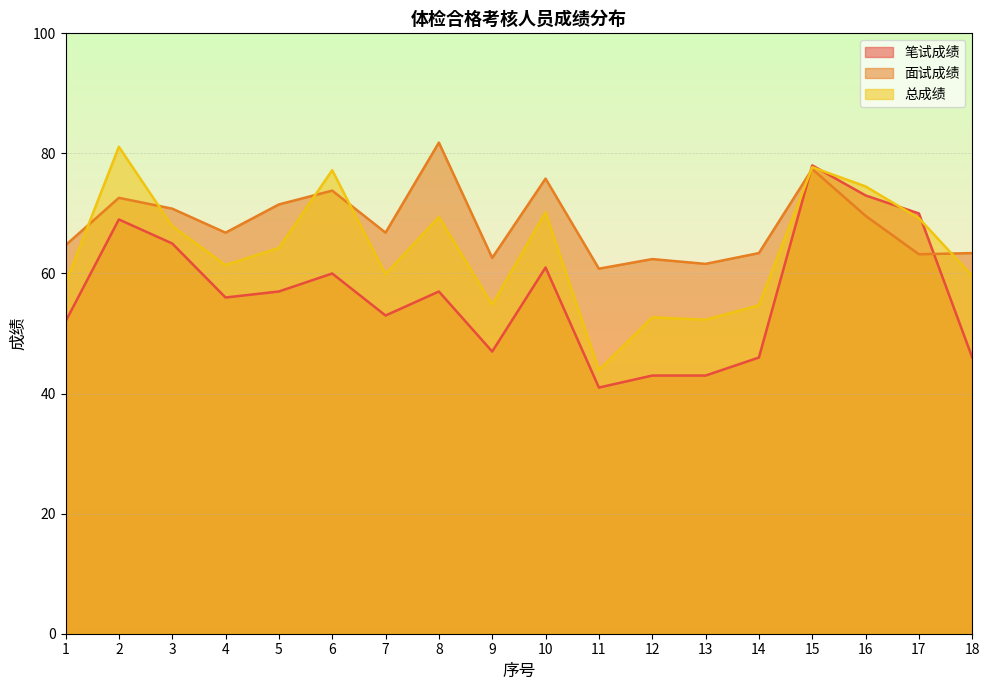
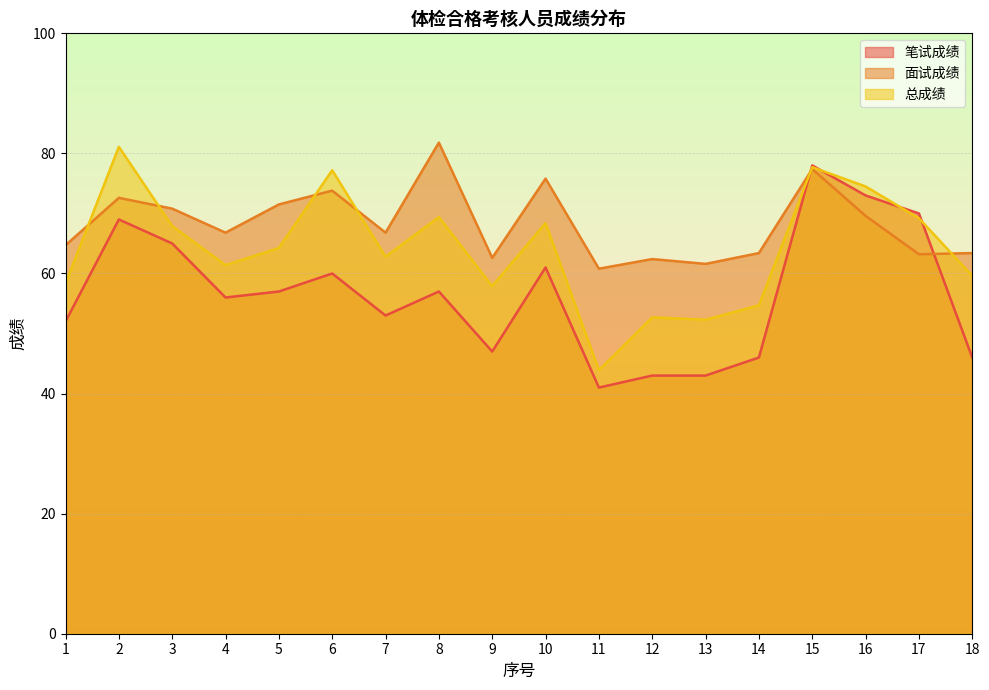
总成绩, 7: 60 -> 63
总成绩, 9: 55 -> 58
总成绩, 10: 70 -> 68
